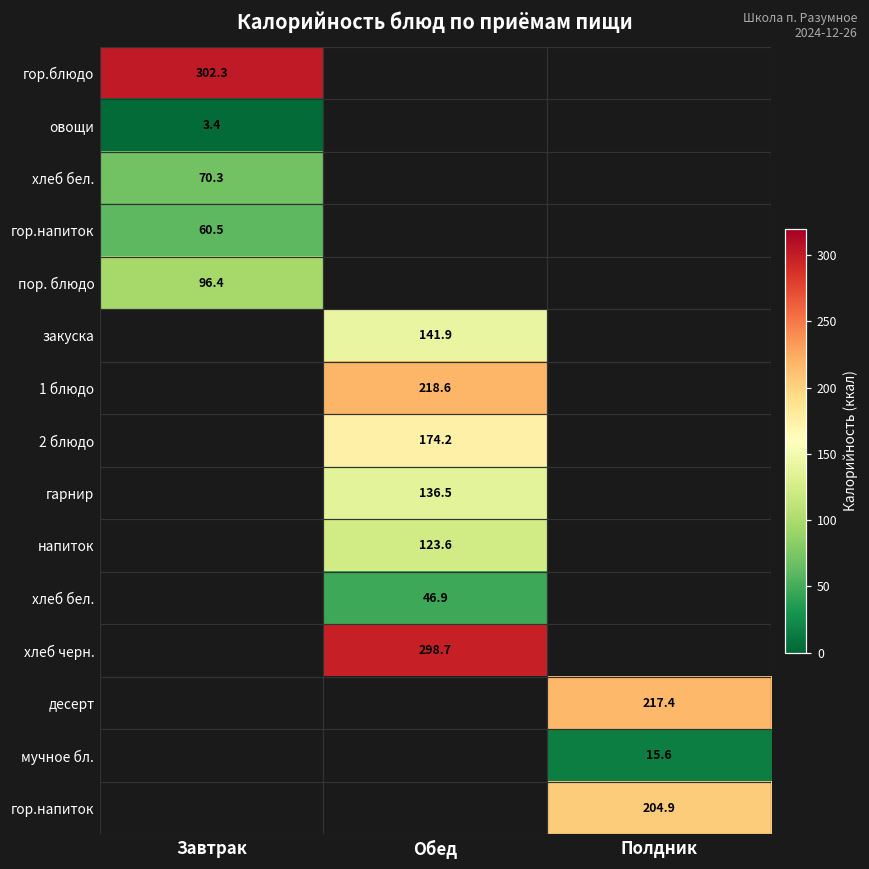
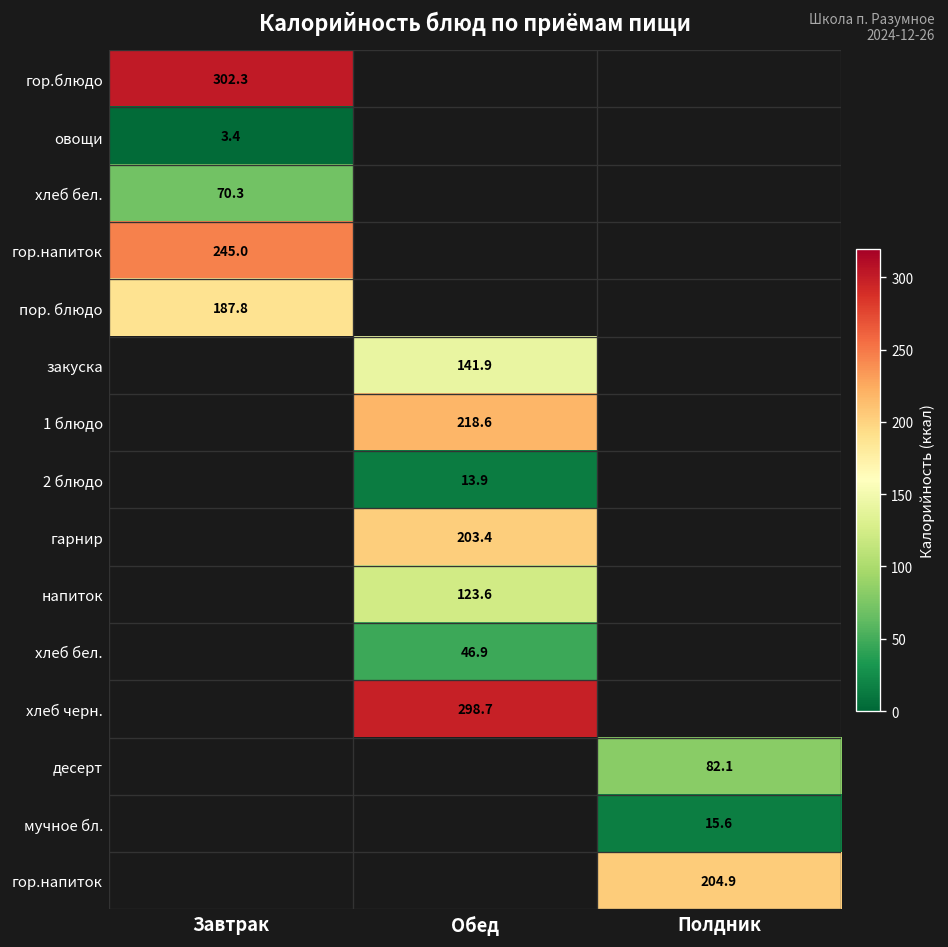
гор.напиток, Завтрак: 60.5 -> 245.0
пор. блюдо, Завтрак: 96.4 -> 187.8
2 блюдо, Обед: 174.2 -> 13.9
гарнир, Обед: 136.5 -> 203.4
десерт, Полдник: 217.4 -> 82.1
